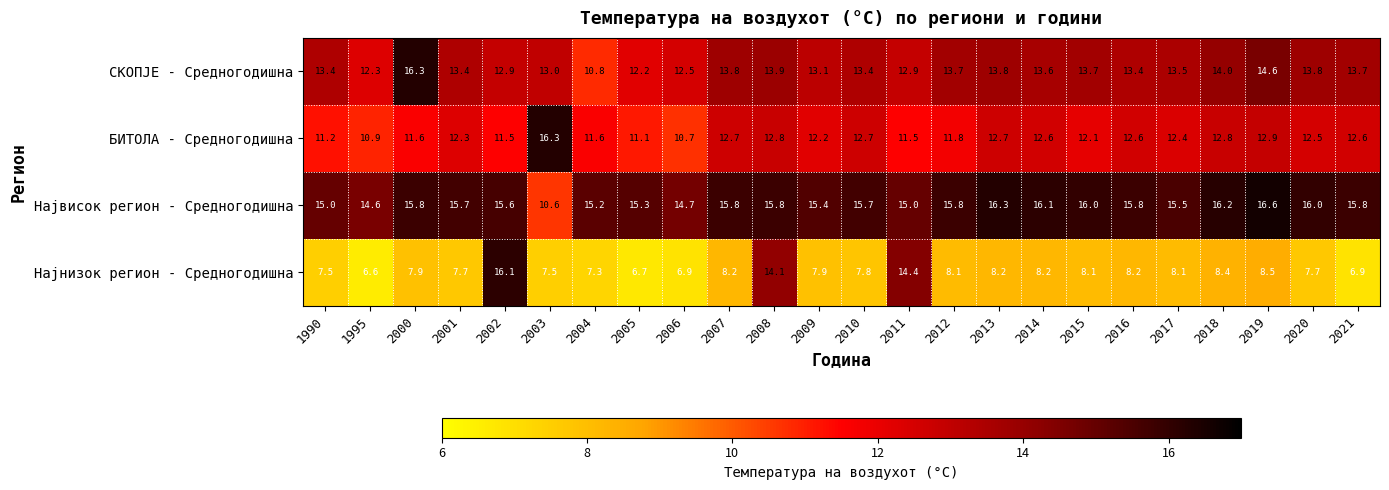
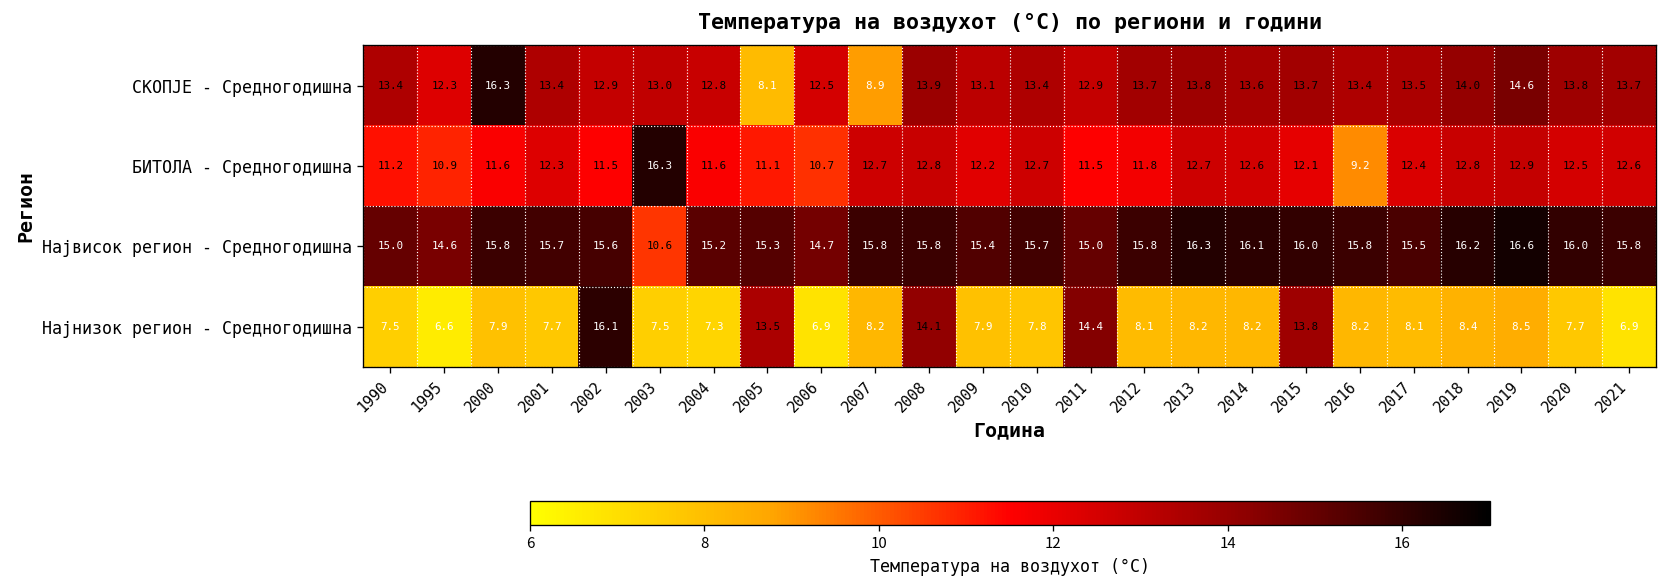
СКОПЈЕ - Средногодишна, 2004: 10.8 -> 12.8
СКОПЈЕ - Средногодишна, 2005: 12.2 -> 8.1
СКОПЈЕ - Средногодишна, 2007: 13.8 -> 8.9
БИТОЛА - Средногодишна, 2016: 12.6 -> 9.2
Најнизок регион - Средногодишна, 2005: 6.7 -> 13.5
Најнизок регион - Средногодишна, 2015: 8.1 -> 13.8
